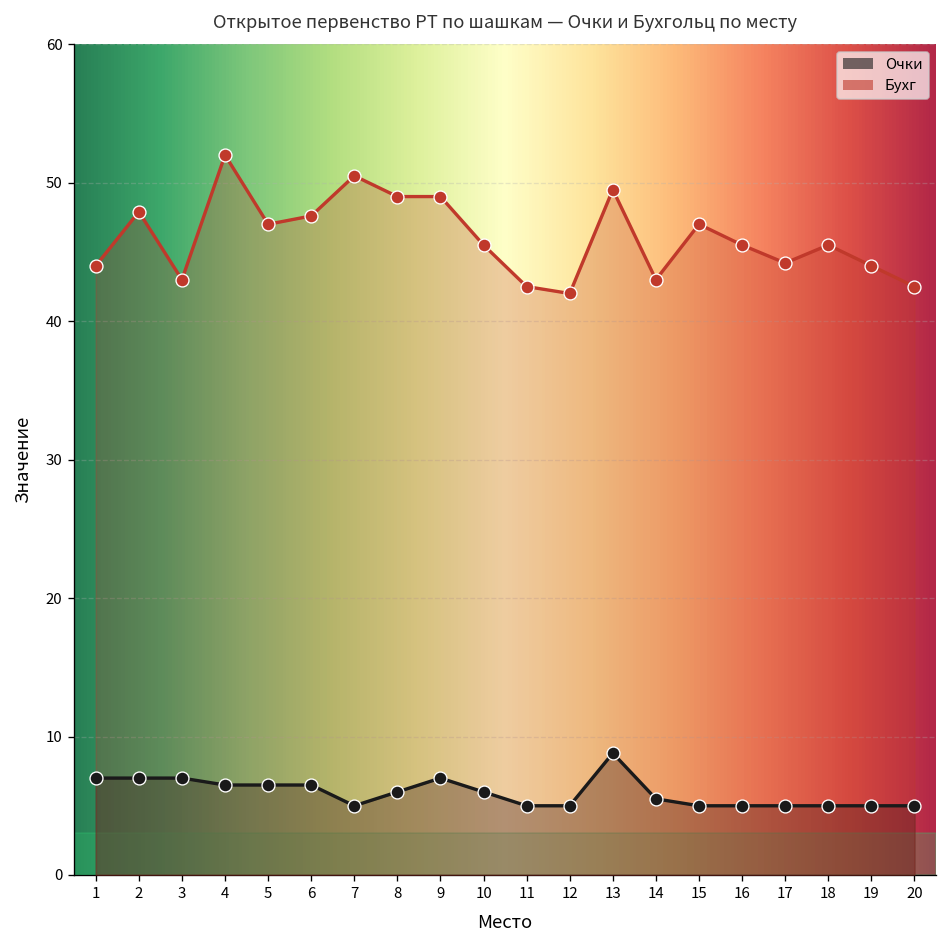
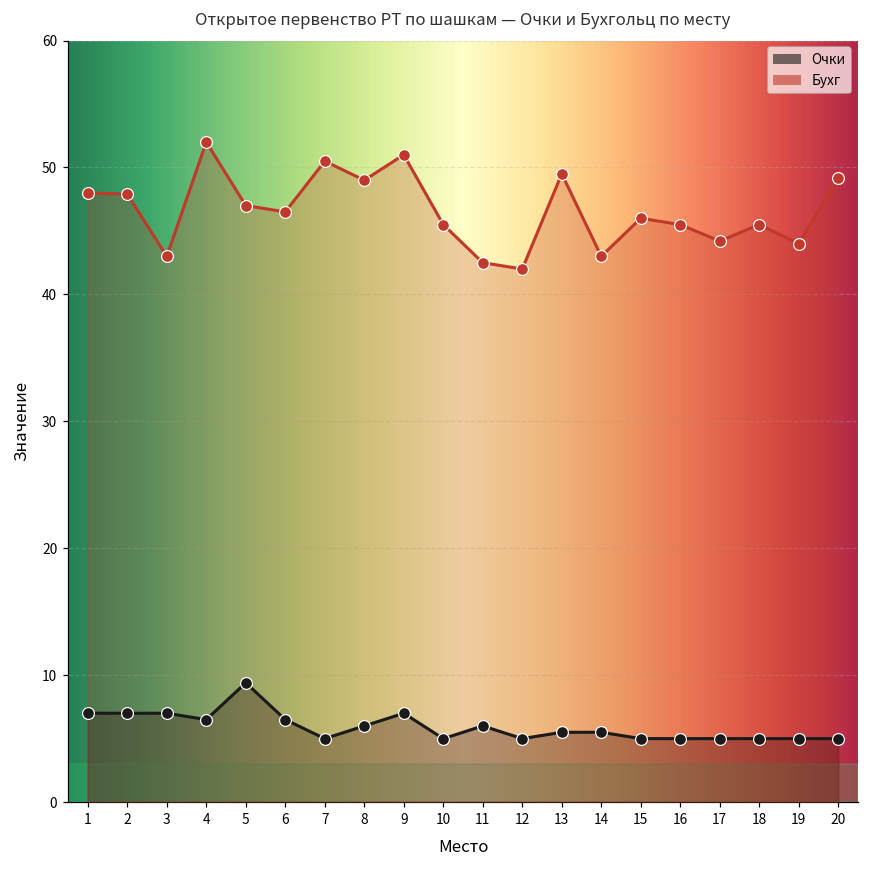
Бухг, 1: 44 -> 48
Очки, 5: 6.5 -> 9.4
Бухг, 6: 47.6 -> 46.5
Бухг, 9: 49 -> 51
Очки, 10: 6 -> 5
Очки, 11: 5 -> 6
Очки, 13: 8.8 -> 5.5
Бухг, 15: 47 -> 46
Бухг, 20: 42.5 -> 49.2
